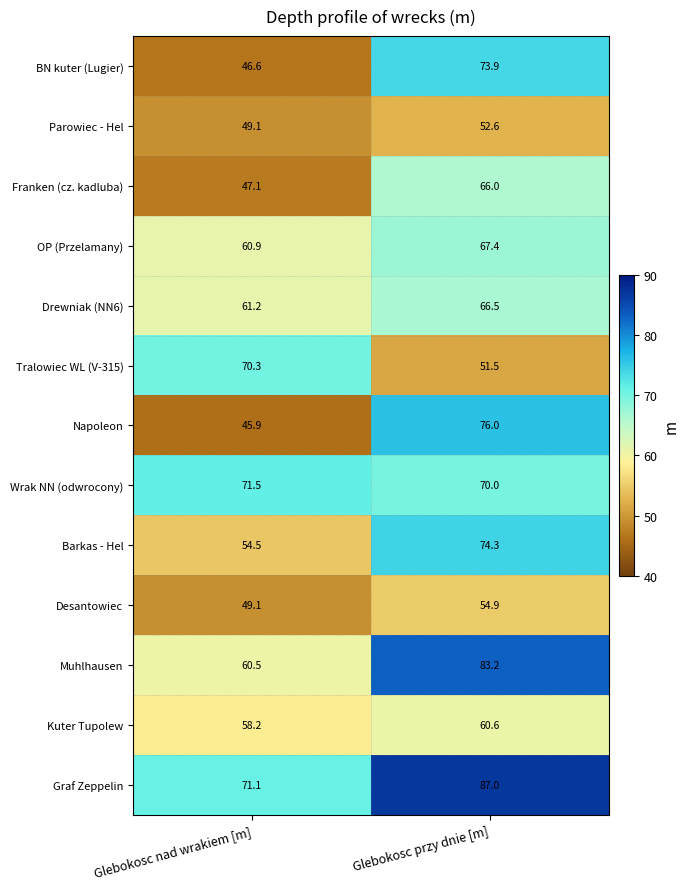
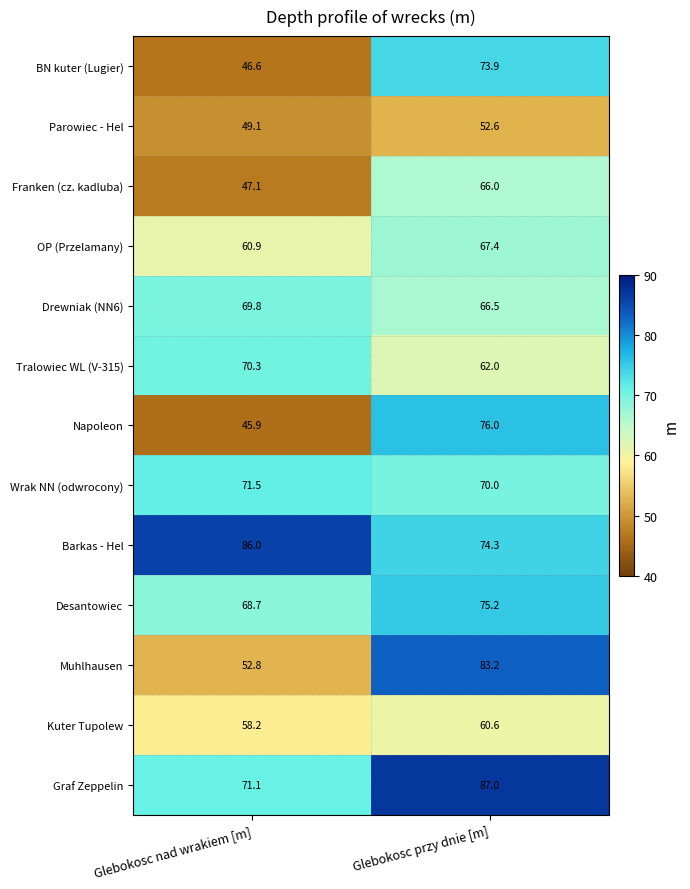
Drewniak (NN6), Glebokosc nad wrakiem [m]: 61.2 -> 69.8
Tralowiec WL (V-315), Glebokosc przy dnie [m]: 51.5 -> 62.0
Barkas - Hel, Glebokosc nad wrakiem [m]: 54.5 -> 86.0
Desantowiec, Glebokosc nad wrakiem [m]: 49.1 -> 68.7
Desantowiec, Glebokosc przy dnie [m]: 54.9 -> 75.2
Muhlhausen, Glebokosc nad wrakiem [m]: 60.5 -> 52.8
